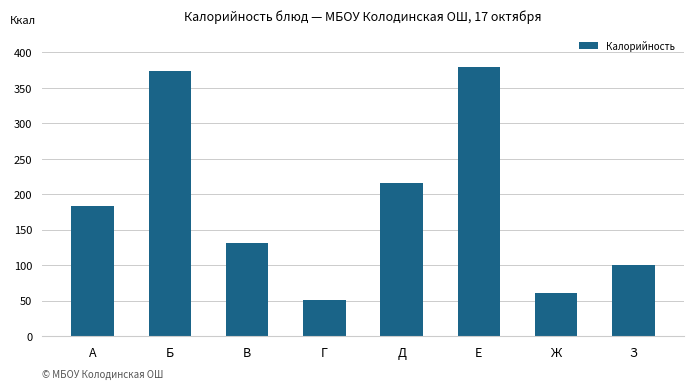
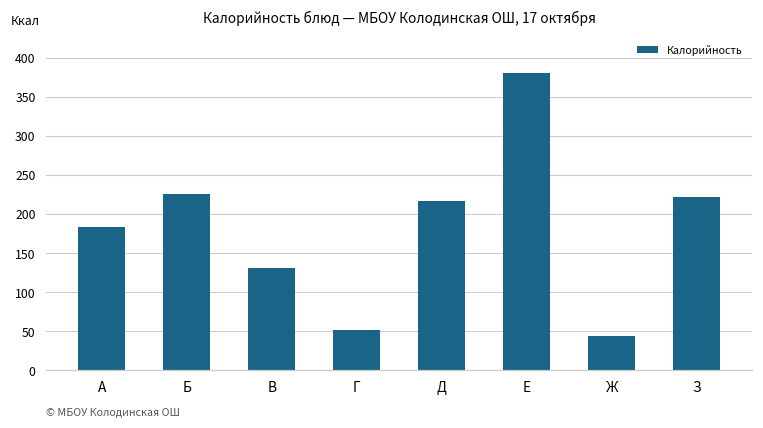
Б: 370 -> 230
Ж: 60 -> 40
З: 100 -> 220
